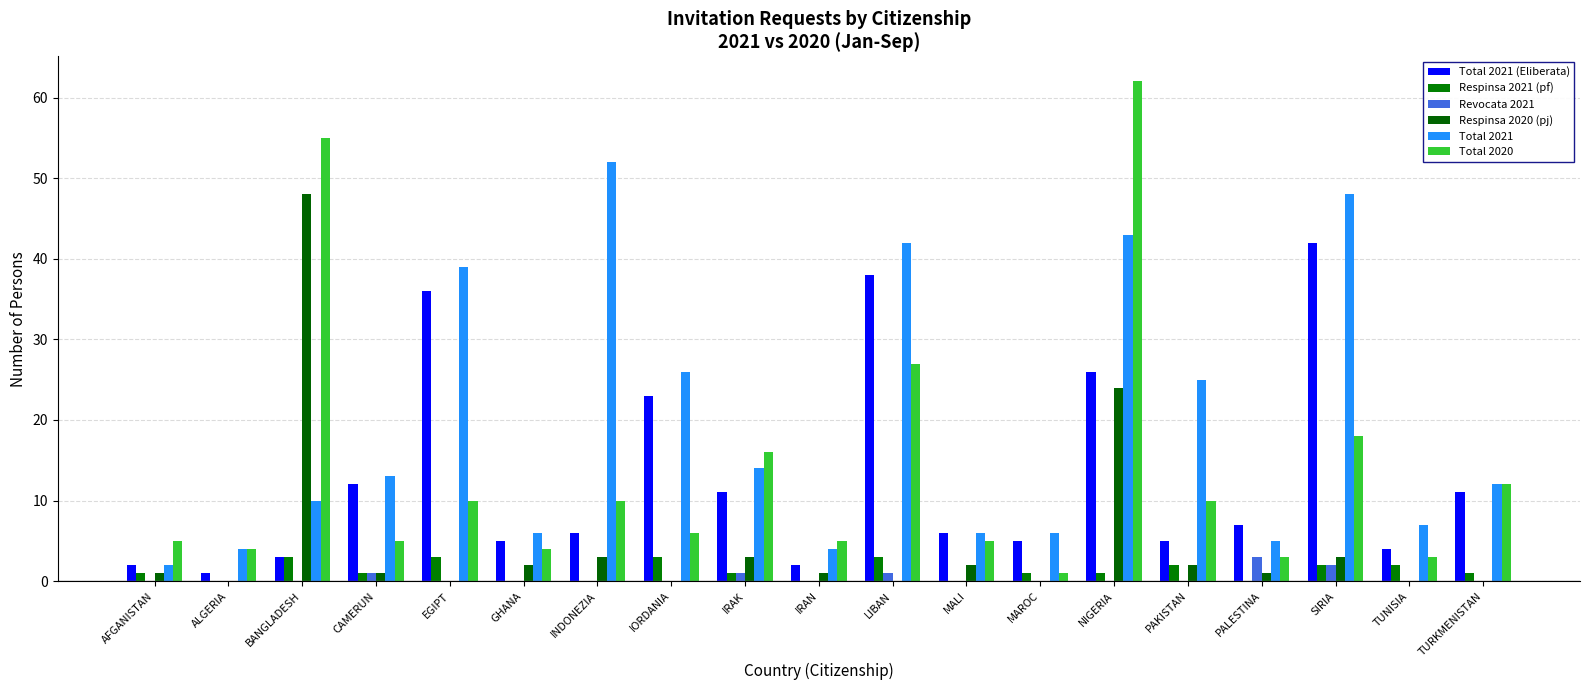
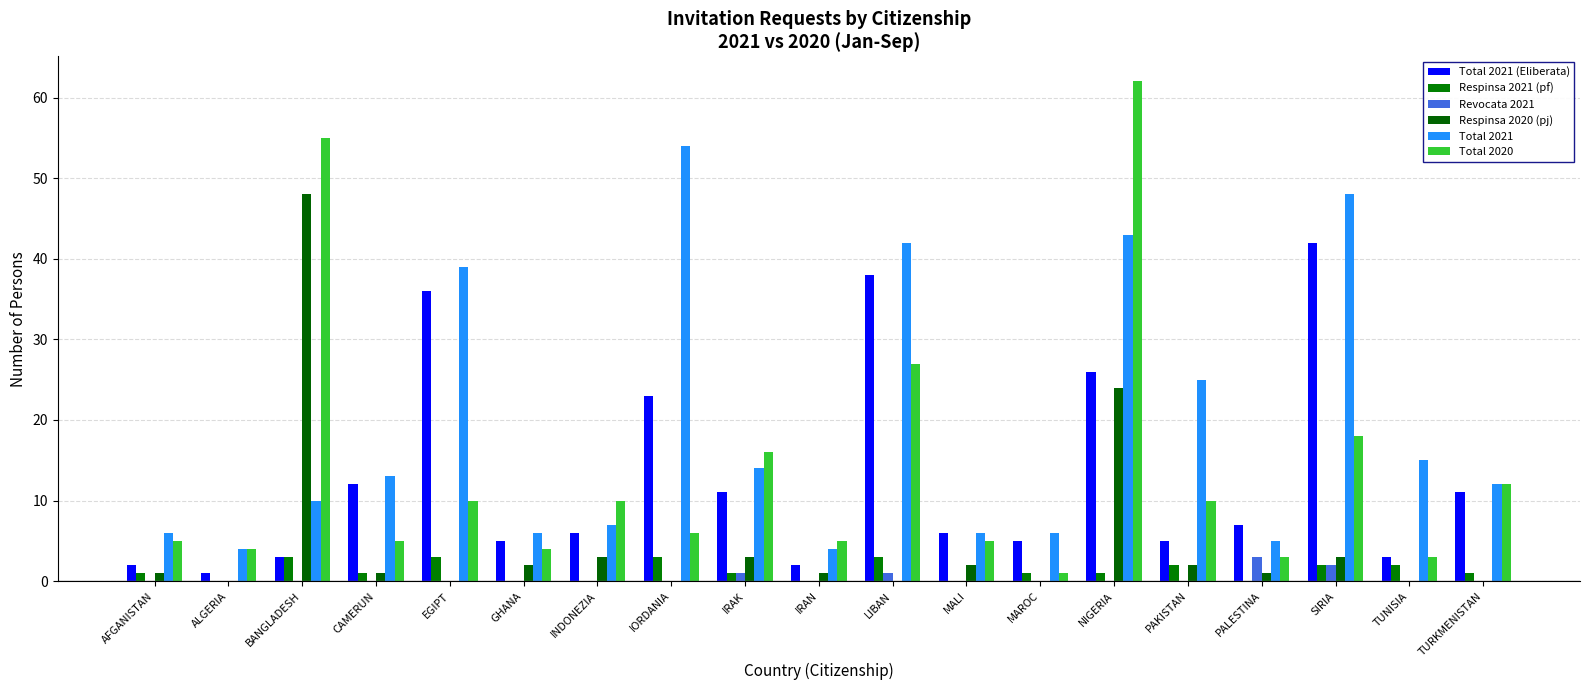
Total 2021, AFGANISTAN: 2 -> 6
Revocata 2021, CAMERUN: 1 -> 0
Total 2021, INDONEZIA: 52 -> 7
Total 2021, IORDANIA: 26 -> 54
Total 2021 (Eliberata), TUNISIA: 4 -> 3
Total 2021, TUNISIA: 7 -> 15
